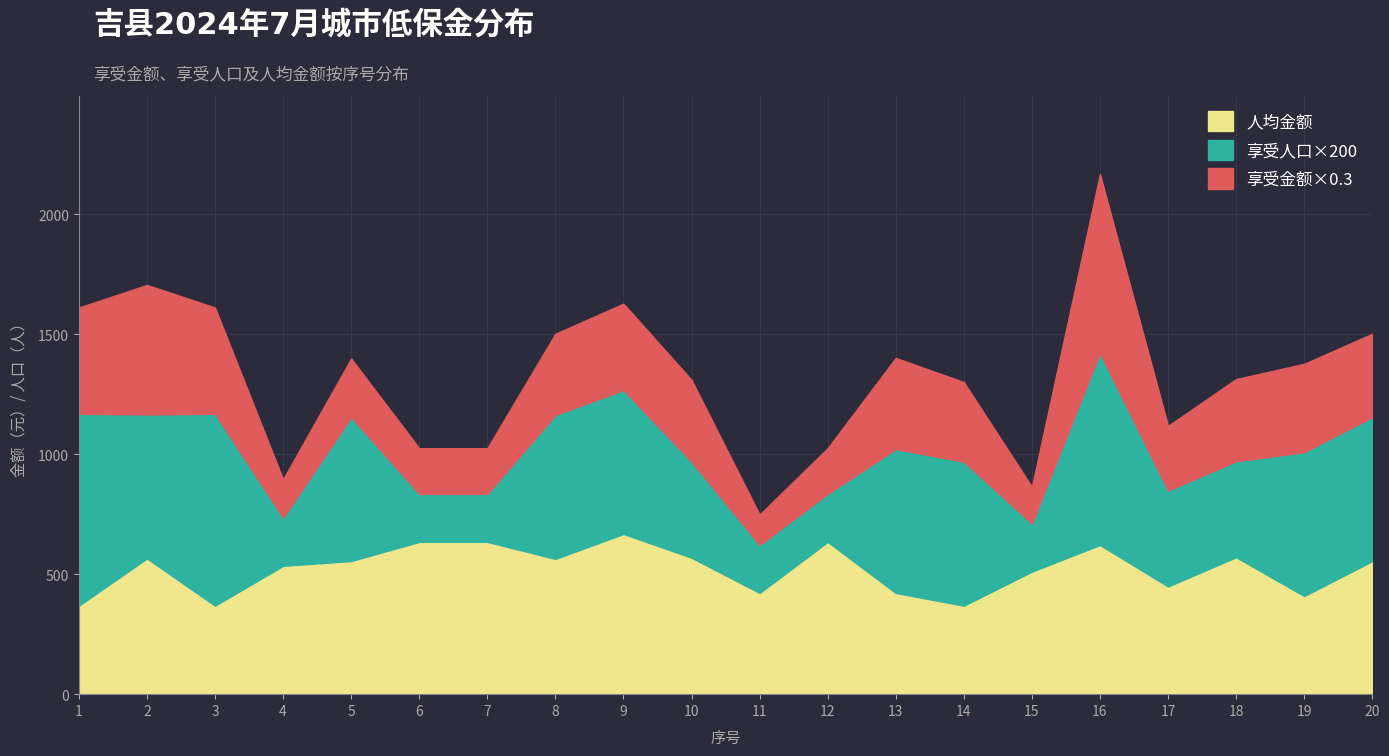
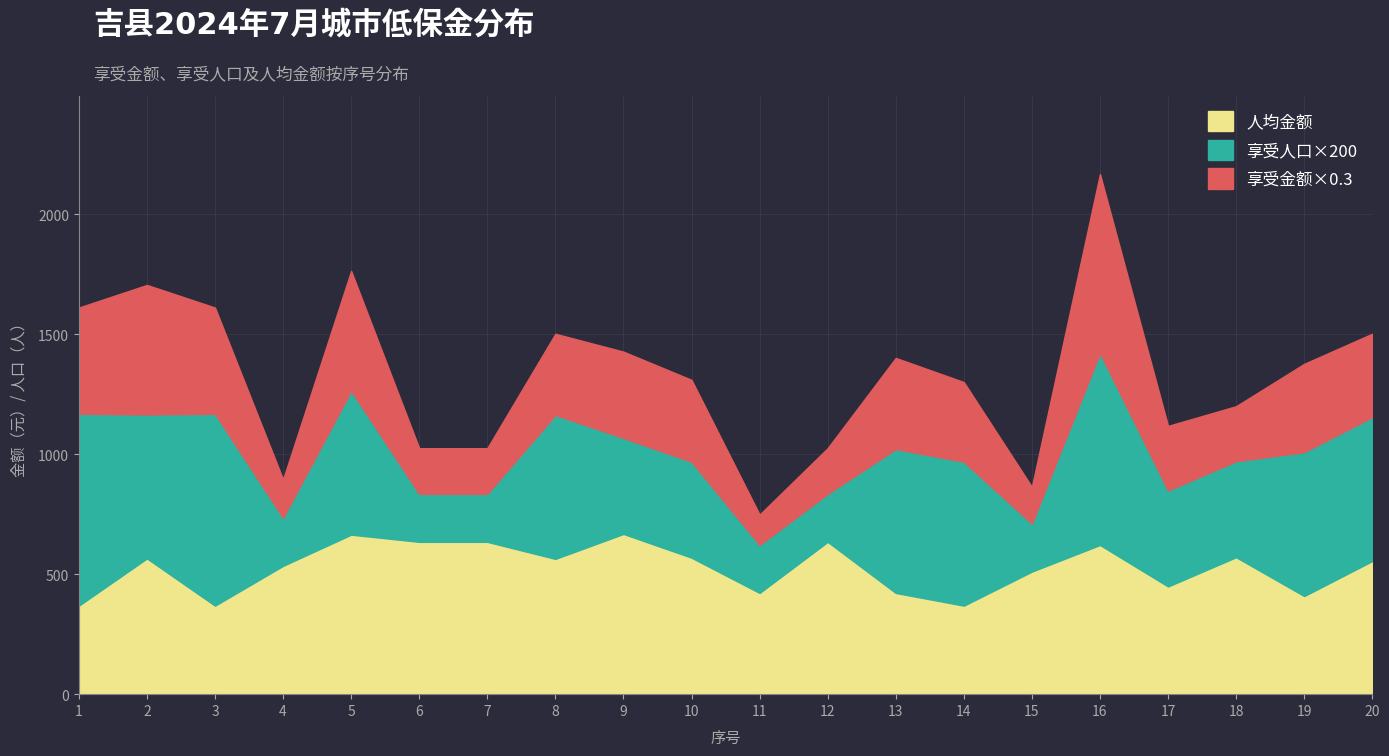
人均金额, 5: 560 -> 670
享受金额×0.3, 5: 240 -> 500
享受人口×200, 9: 600 -> 400
享受金额×0.3, 18: 340 -> 230
